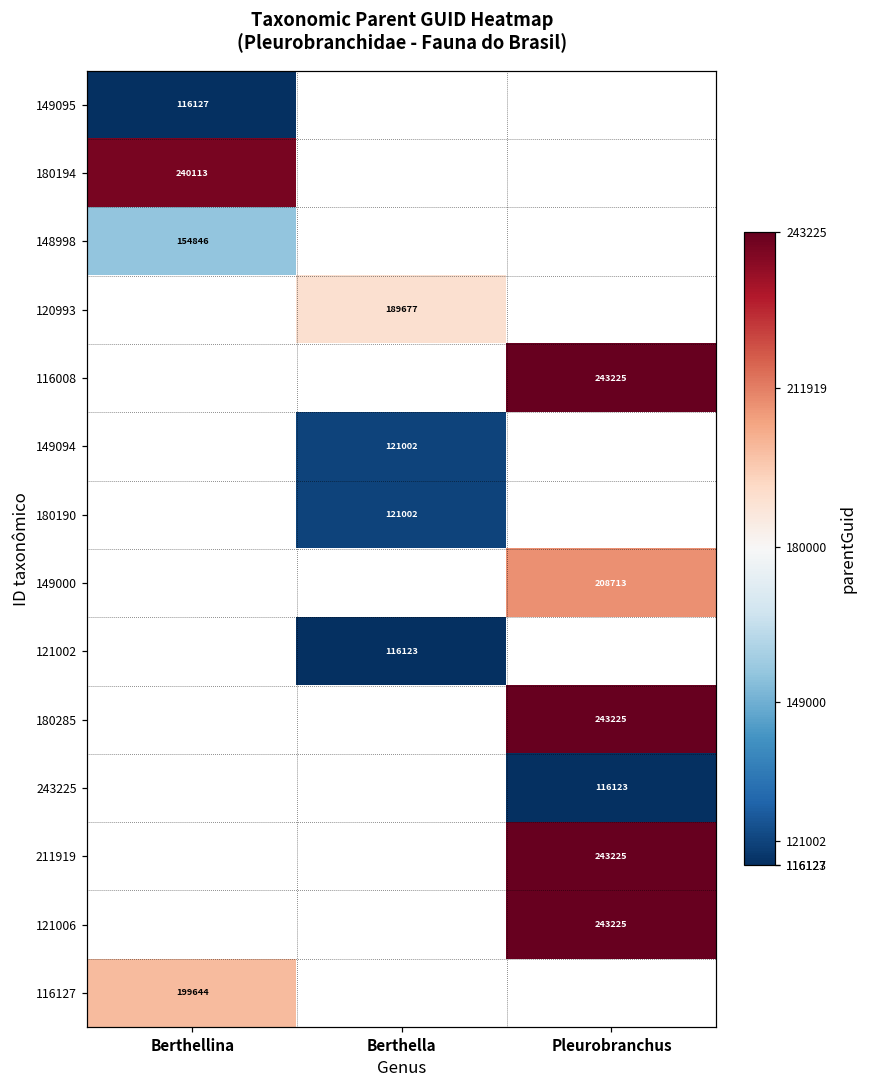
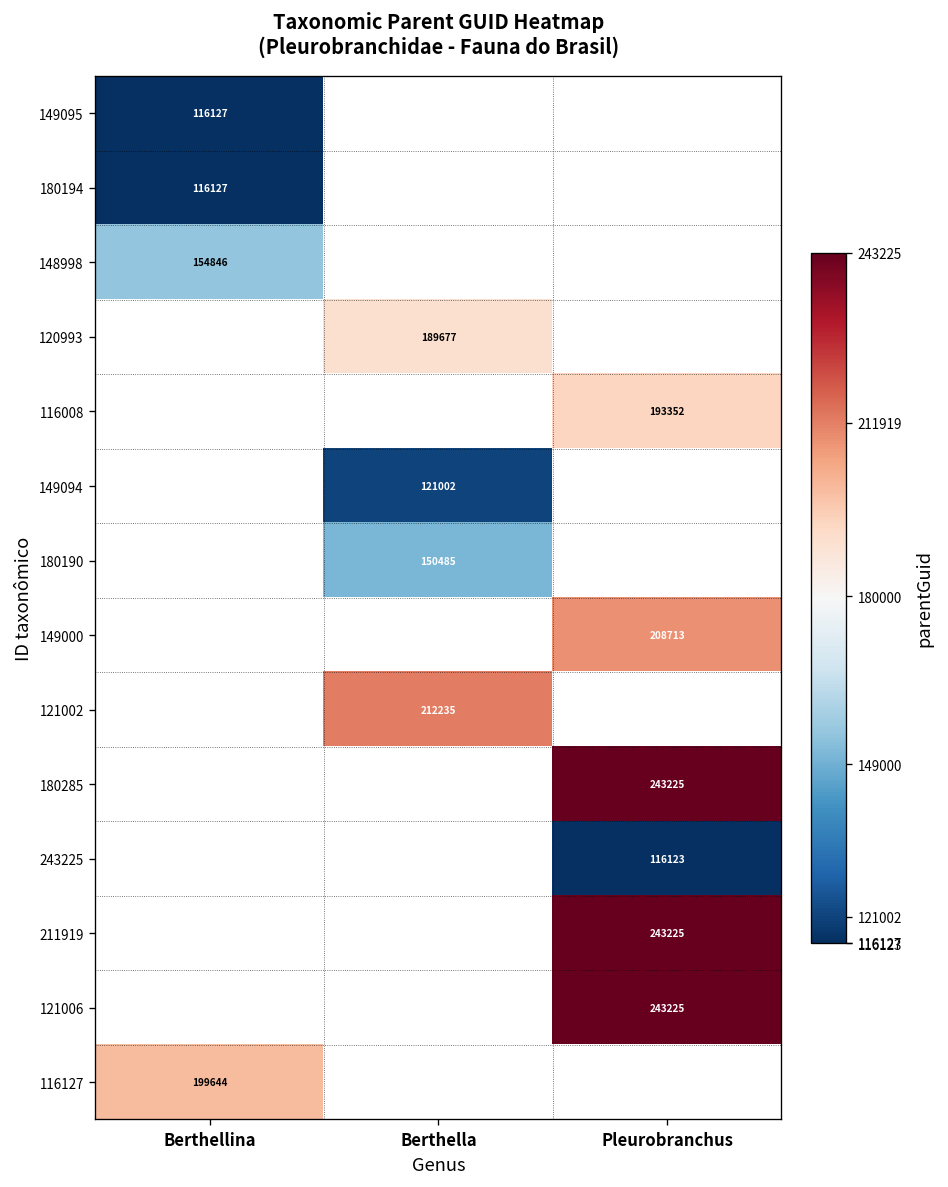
180194, Berthellina: 240113 -> 116127
116008, Pleurobranchus: 243225 -> 193352
180190, Berthella: 121002 -> 150485
121002, Berthella: 116123 -> 212235
